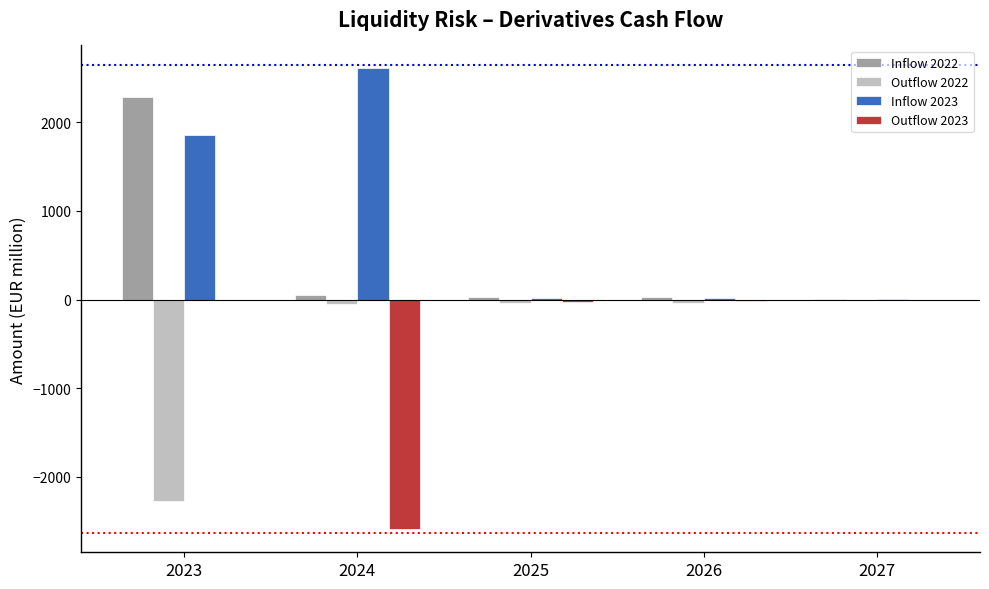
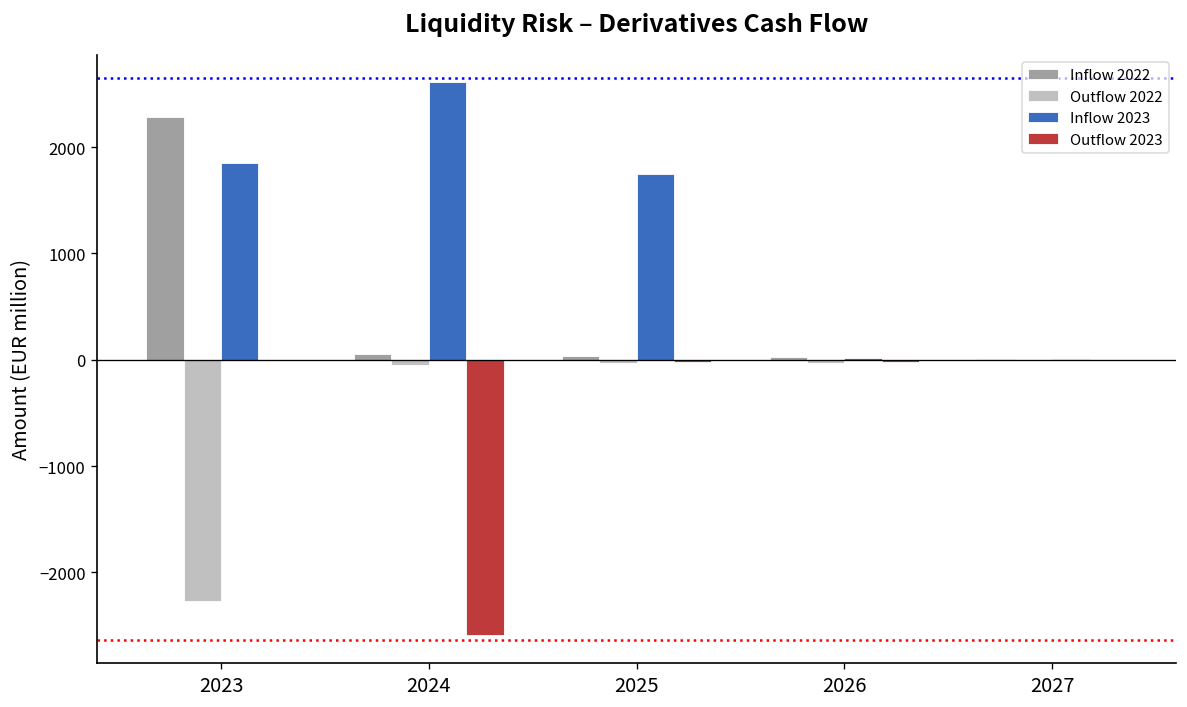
Inflow 2023, 2025: 0 -> 1700
